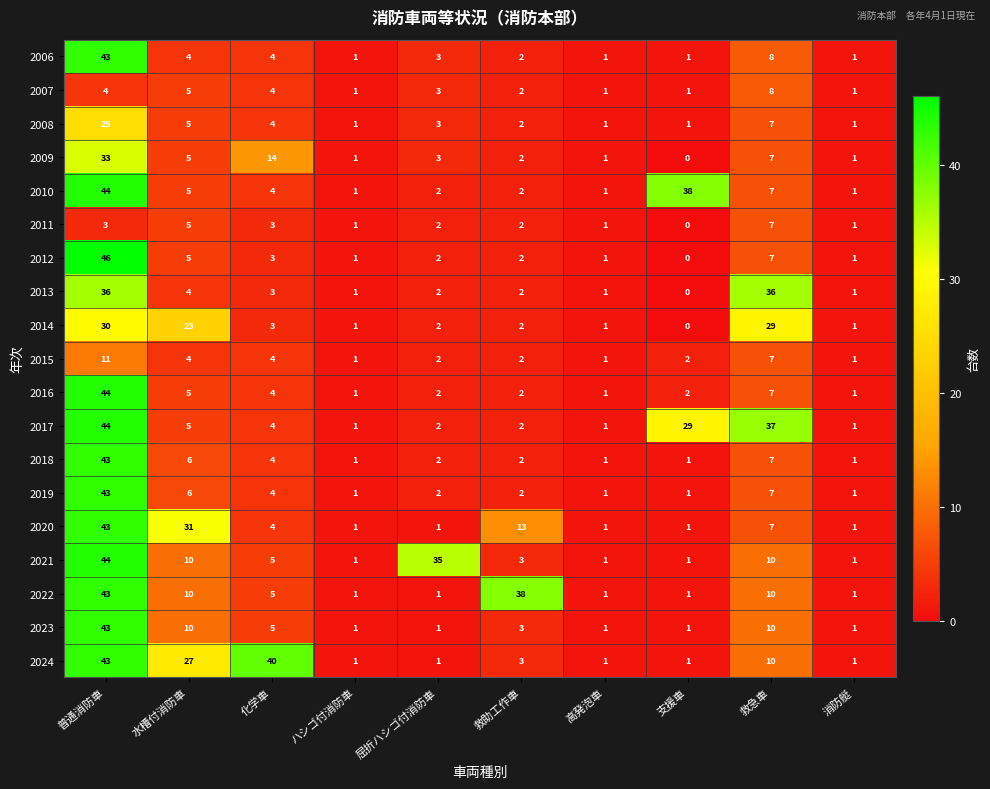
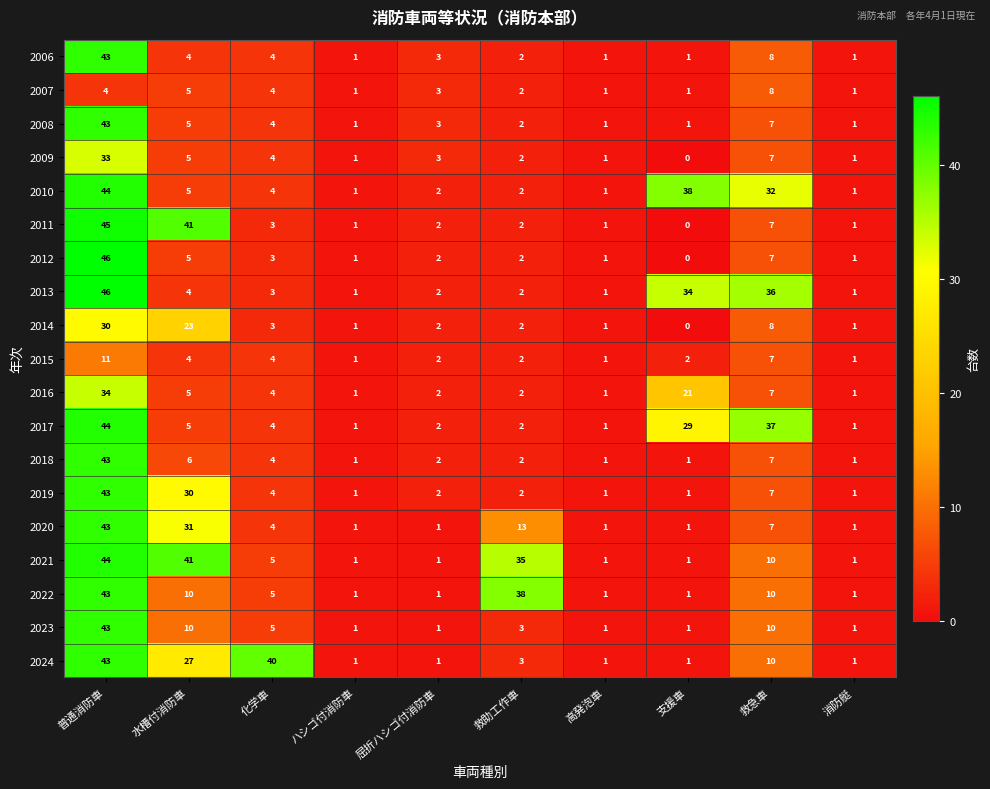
2008, 普通消防車: 25 -> 43
2009, 化学車: 14 -> 4
2010, 救急車: 7 -> 32
2011, 普通消防車: 3 -> 45
2011, 水槽付消防車: 5 -> 41
2013, 普通消防車: 36 -> 46
2013, 支援車: 0 -> 34
2014, 救急車: 29 -> 8
2016, 普通消防車: 44 -> 34
2016, 支援車: 2 -> 21
2019, 水槽付消防車: 6 -> 30
2021, 水槽付消防車: 10 -> 41
2021, 屈折ハシゴ付消防車: 35 -> 1
2021, 救助工作車: 3 -> 35
